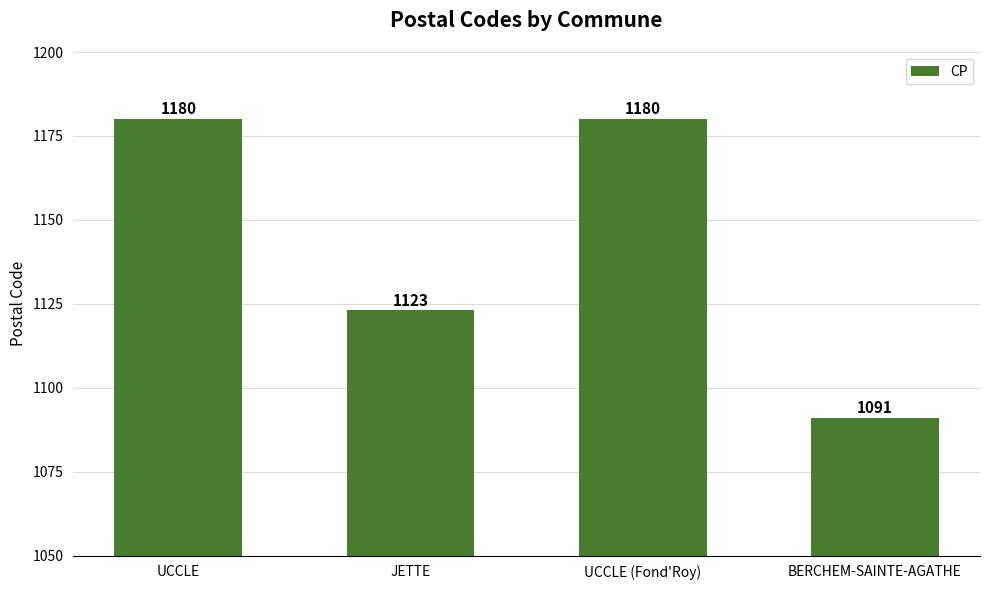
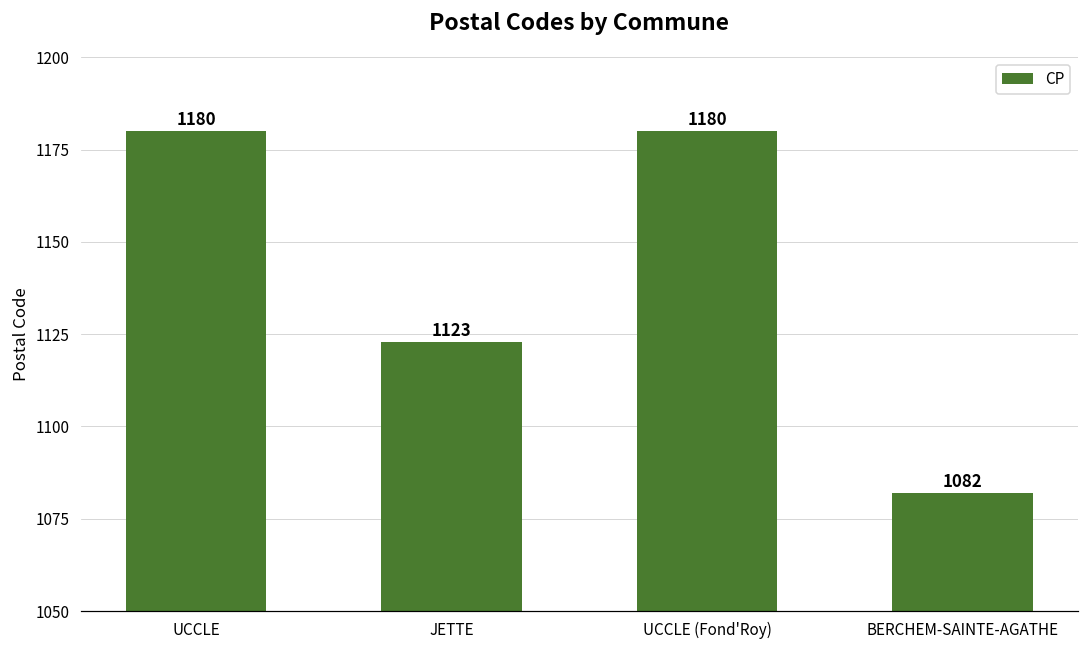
BERCHEM-SAINTE-AGATHE: 1091 -> 1082
